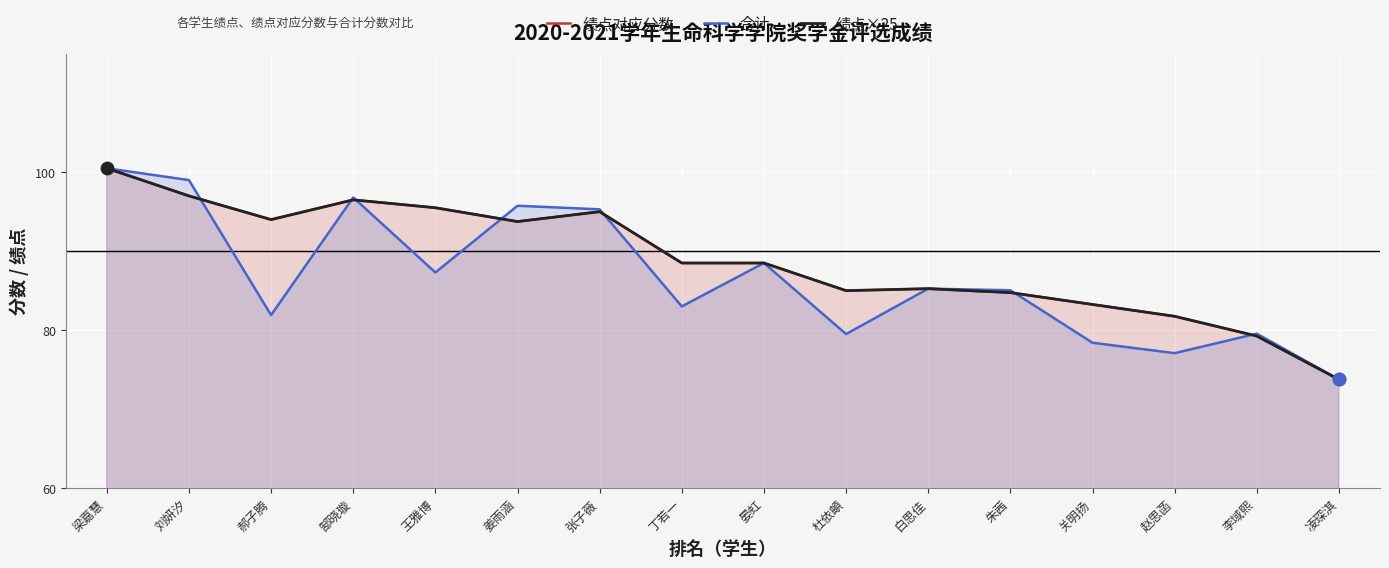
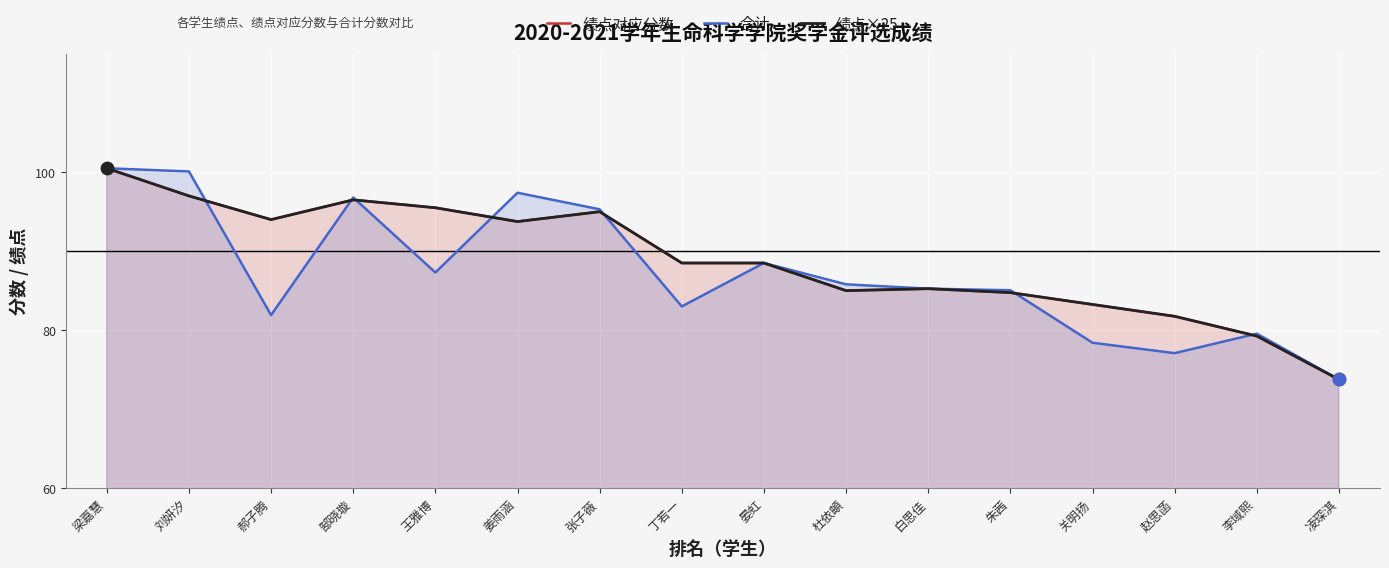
合计, 刘妍汐: 99 -> 100
合计, 姜雨涵: 96 -> 97
合计, 杜依頔: 80 -> 86
